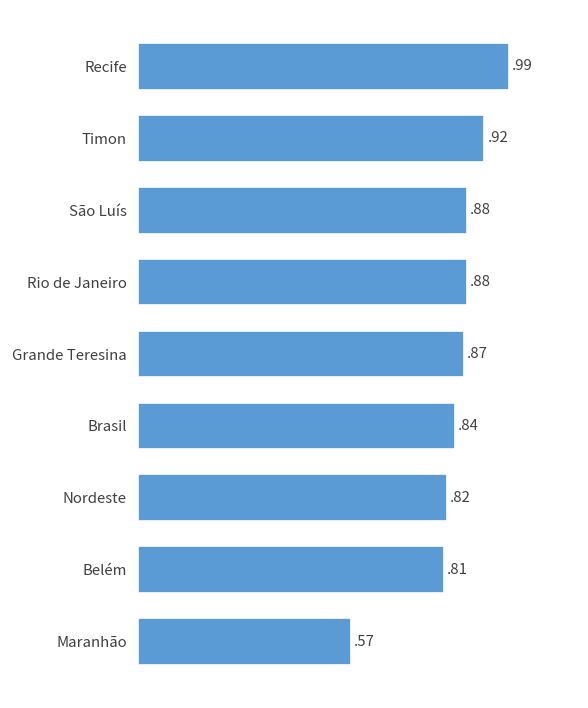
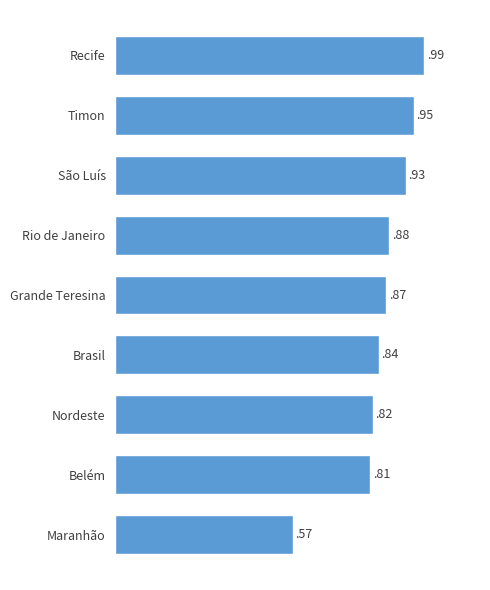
Timon: 92 -> 95
São Luís: 88 -> 93
